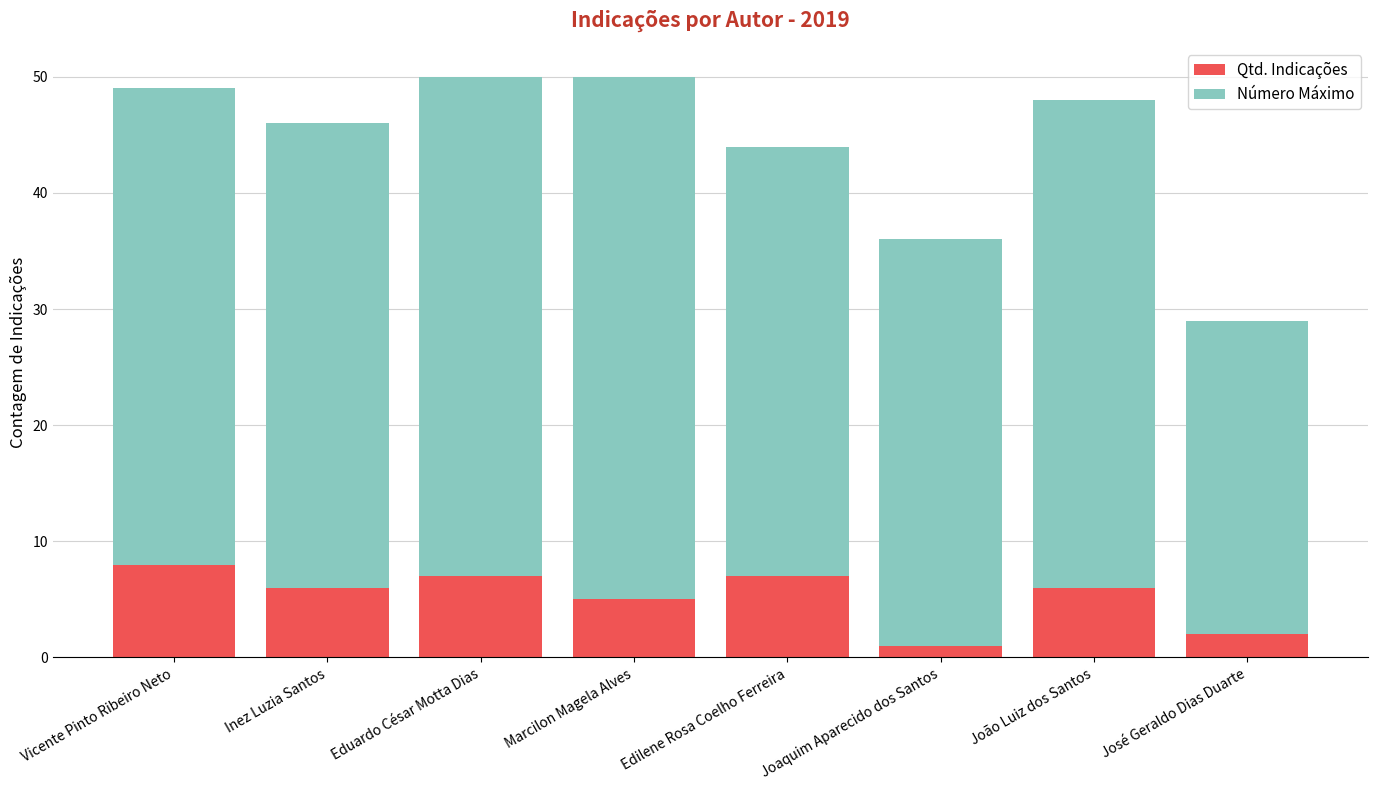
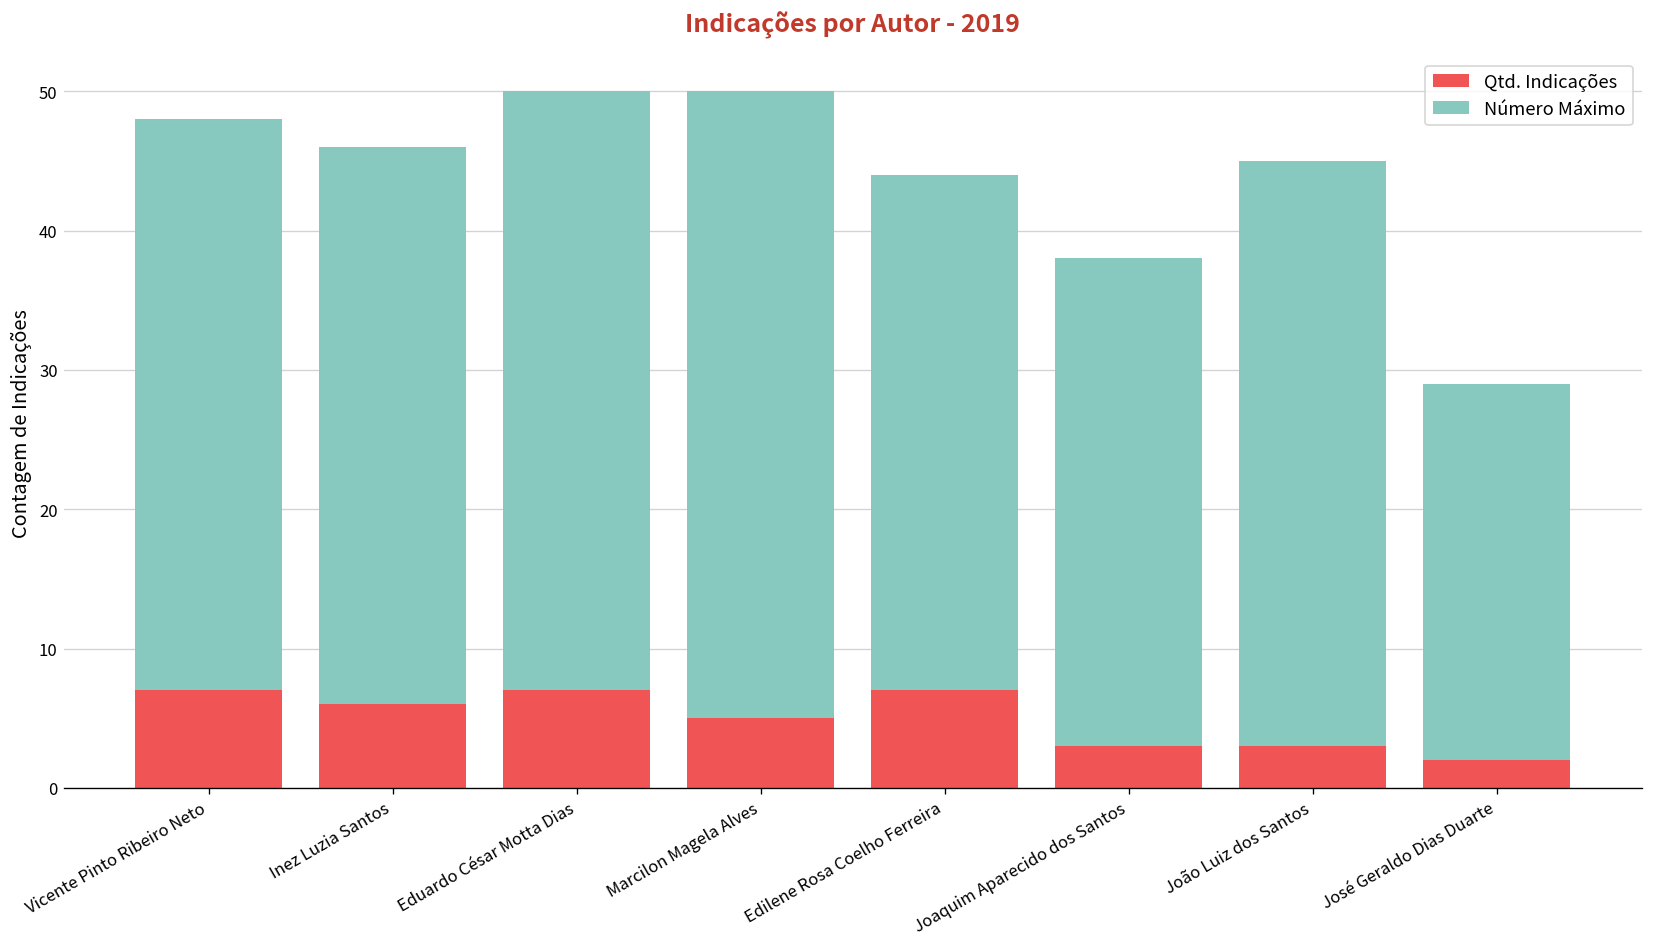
Qtd. Indicações, Vicente Pinto Ribeiro Neto: 8 -> 7
Qtd. Indicações, Joaquim Aparecido dos Santos: 1 -> 3
Qtd. Indicações, João Luiz dos Santos: 6 -> 3
